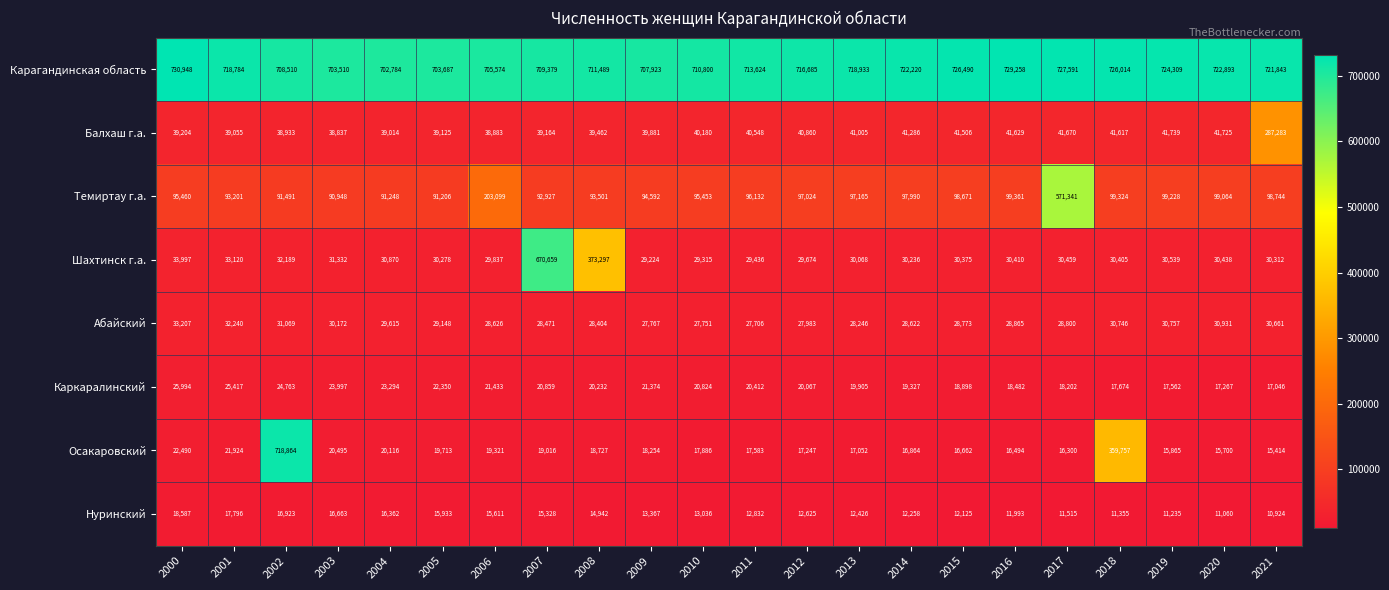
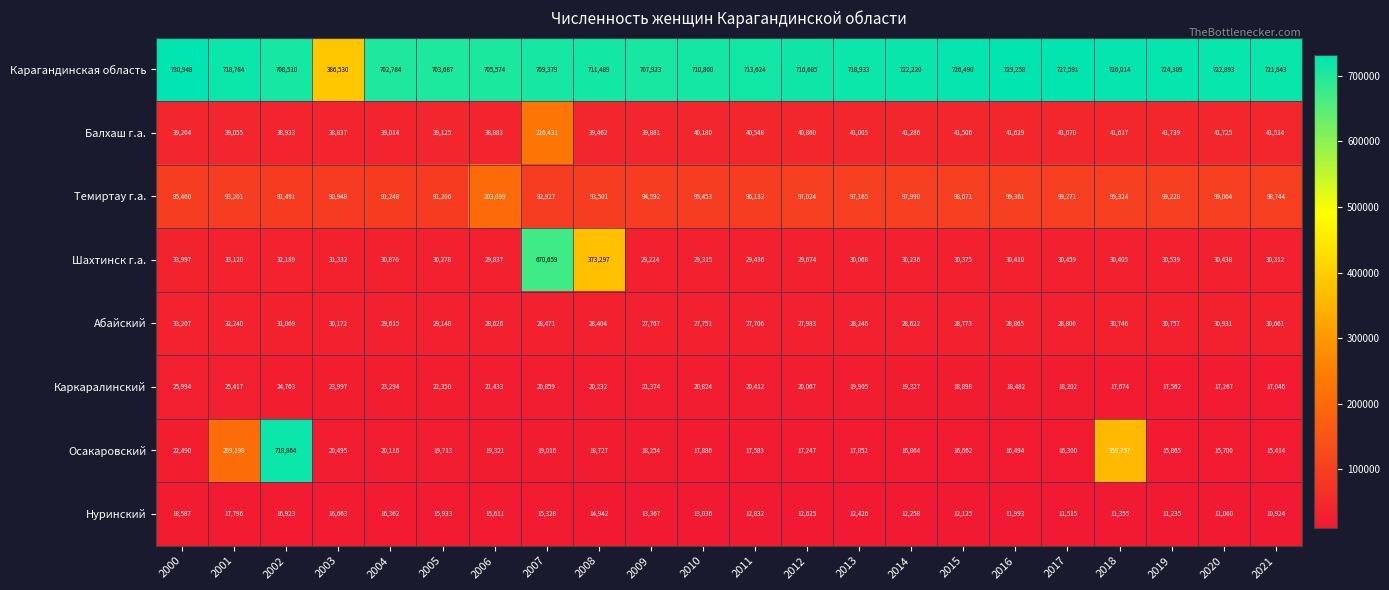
Карагандинская область, 2003: 703,510 -> 386,530
Балхаш г.а., 2007: 39,164 -> 226,431
Балхаш г.а., 2021: 287,283 -> 41,514
Темиртау г.а., 2017: 571,341 -> 99,271
Осакаровский, 2001: 21,924 -> 209,198
